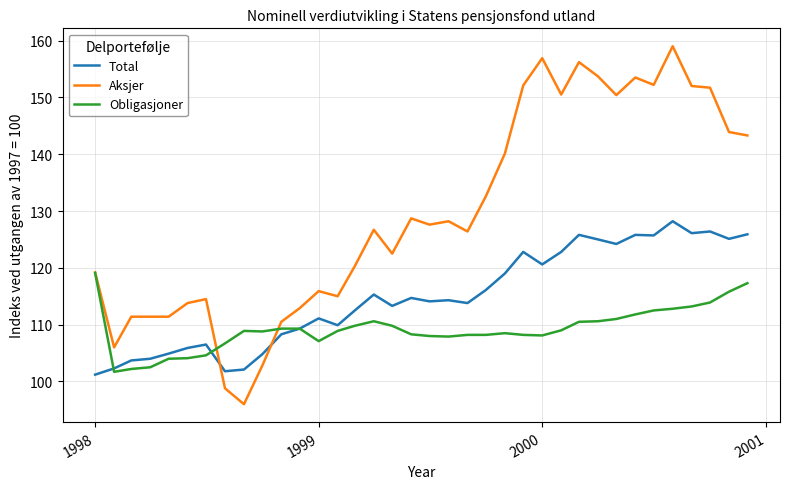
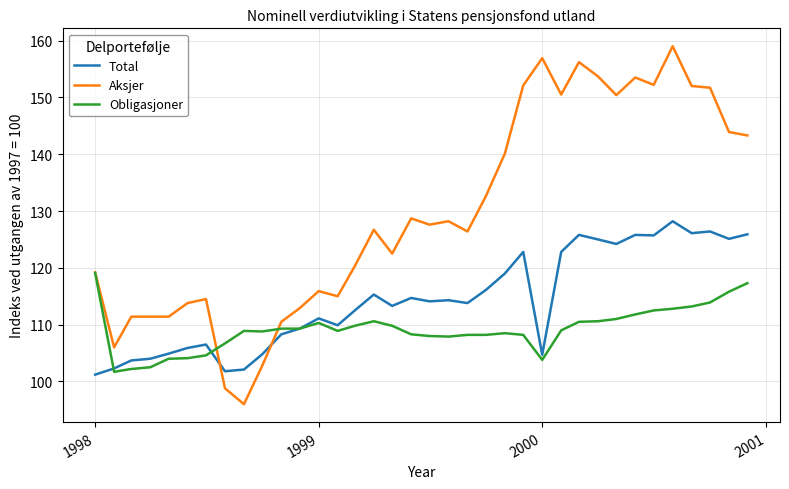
Obligasjoner, 1999: 107 -> 110
Total, 2000: 121 -> 105
Obligasjoner, 2000: 108 -> 104
